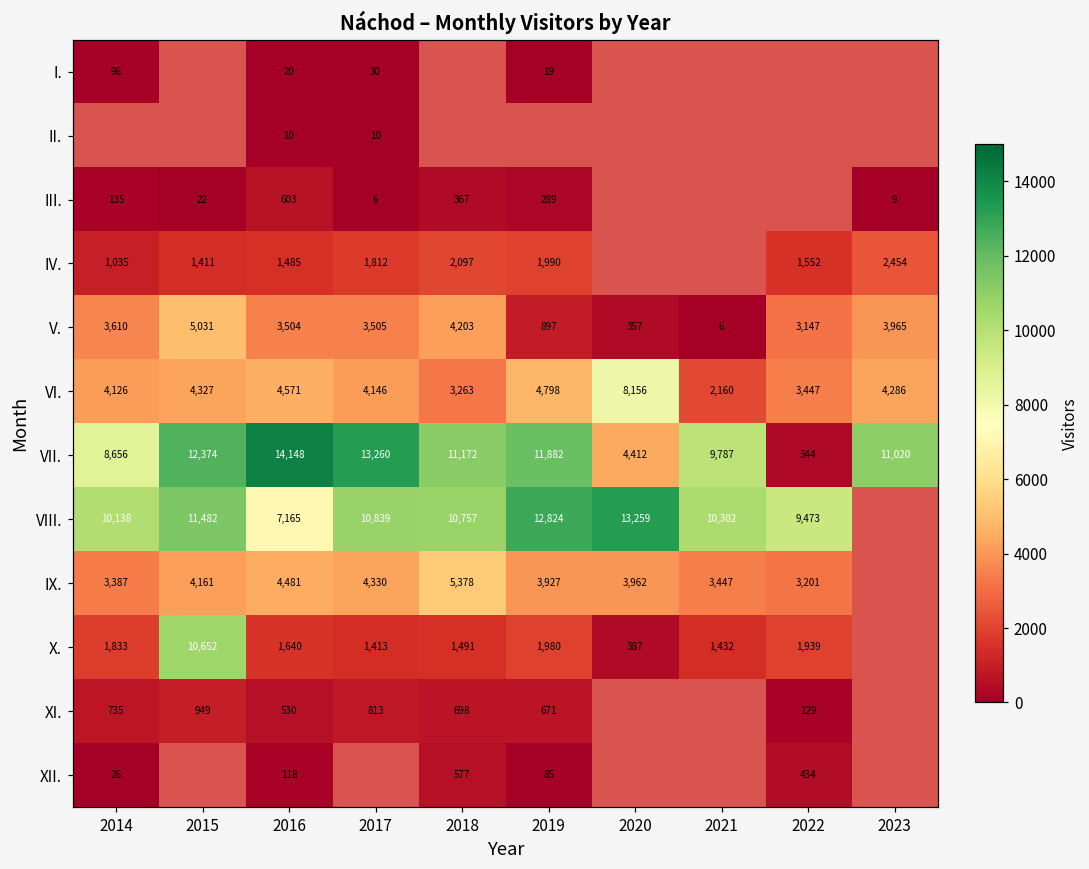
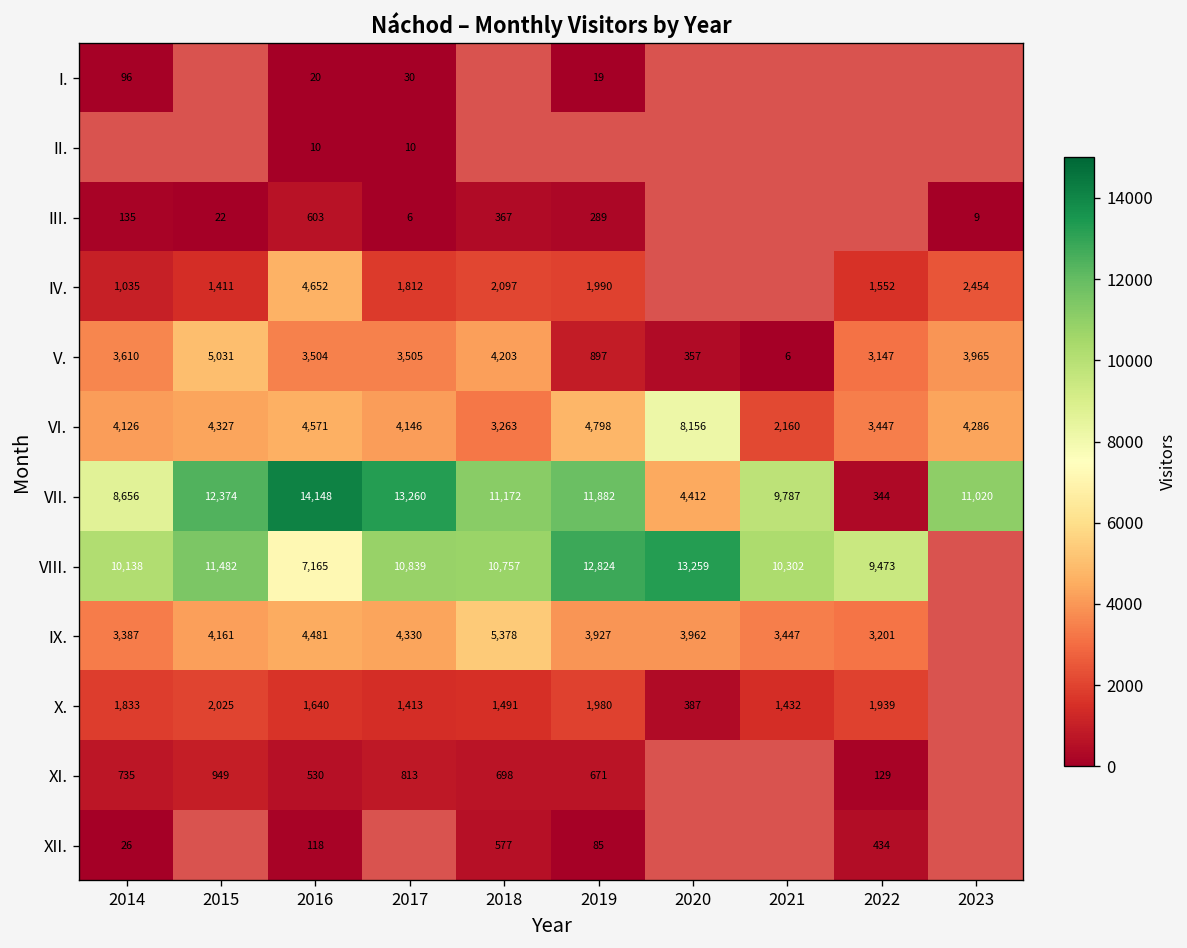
IV., 2016: 1,485 -> 4,652
X., 2015: 10,652 -> 2,025
